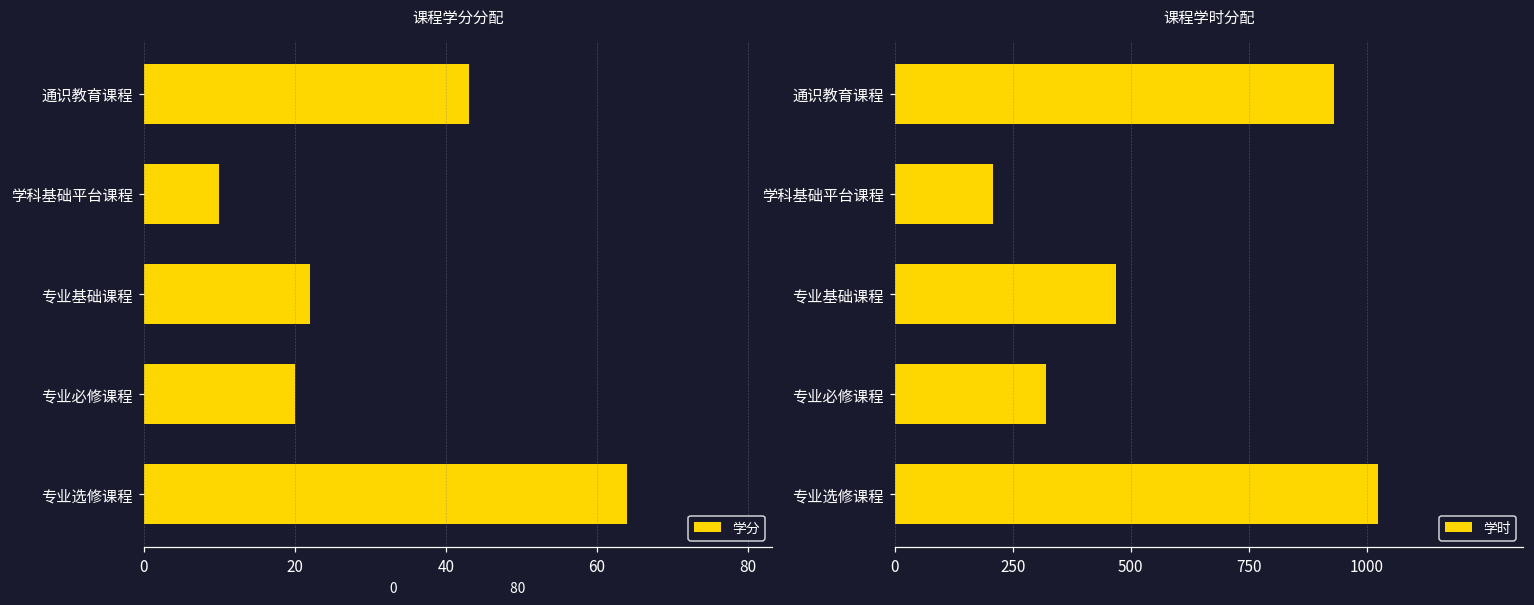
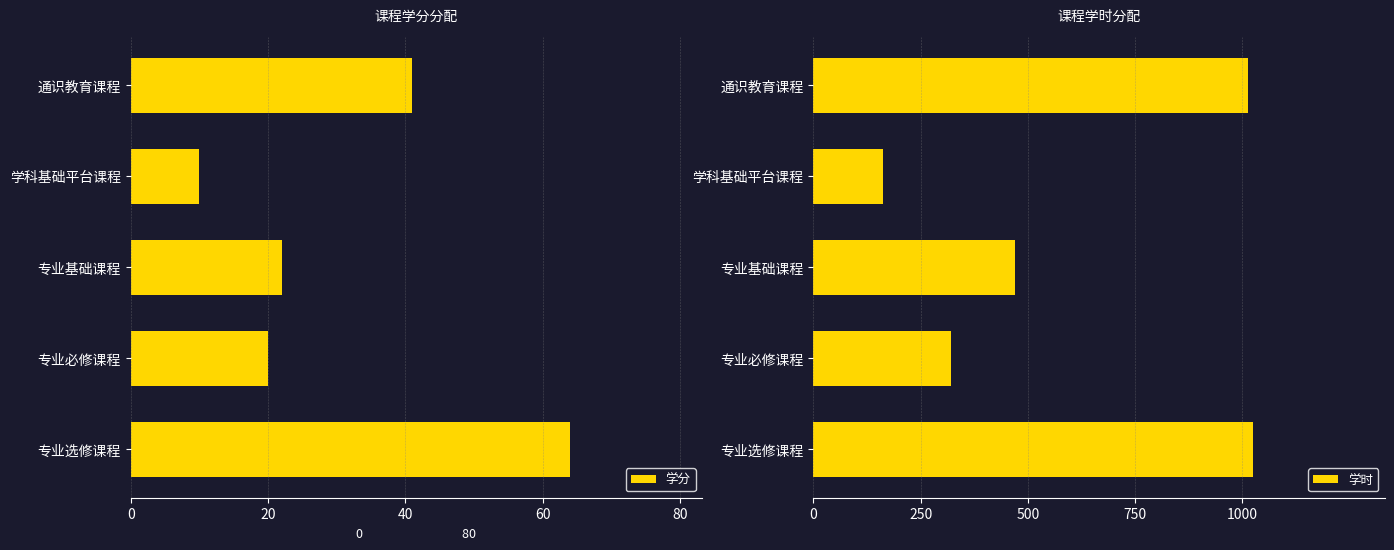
课程学分分配, 通识教育课程: 43 -> 41
课程学时分配, 通识教育课程: 930 -> 1010
课程学时分配, 学科基础平台课程: 210 -> 160
